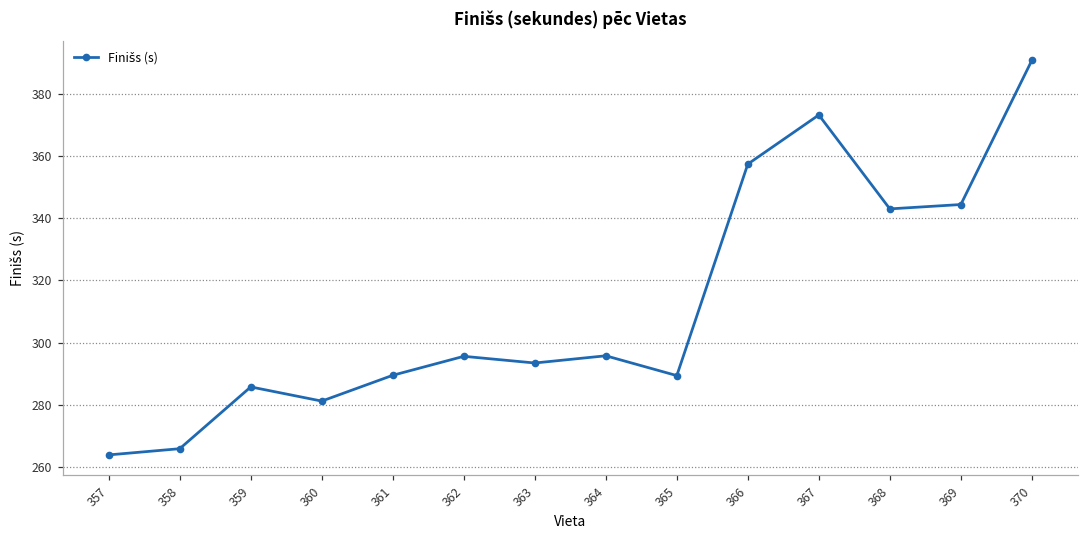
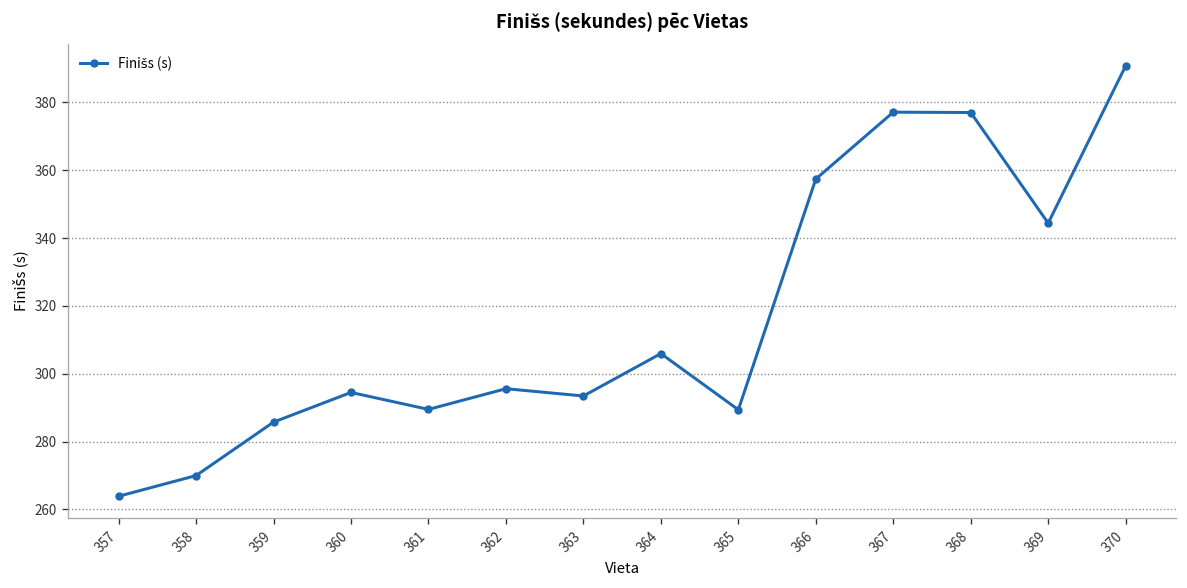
358: 266 -> 270
360: 281 -> 295
364: 296 -> 306
367: 373 -> 377
368: 343 -> 377
